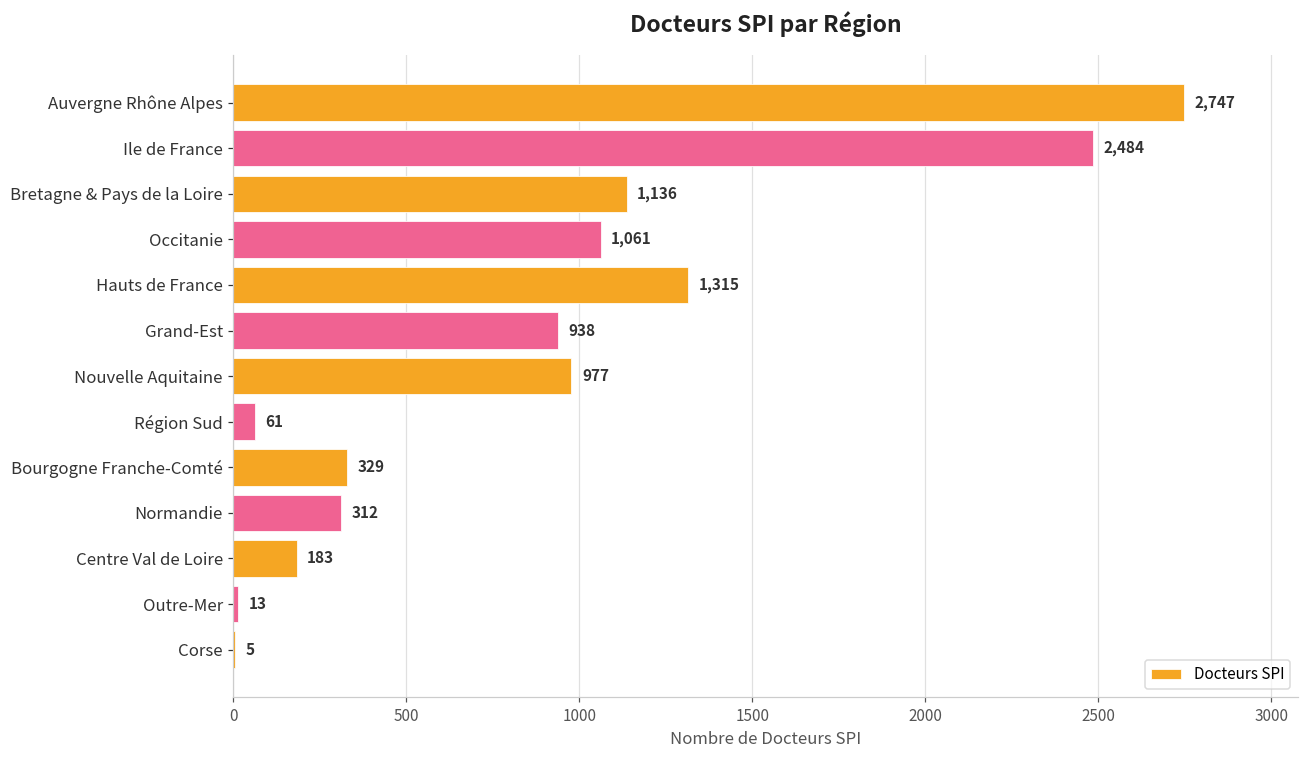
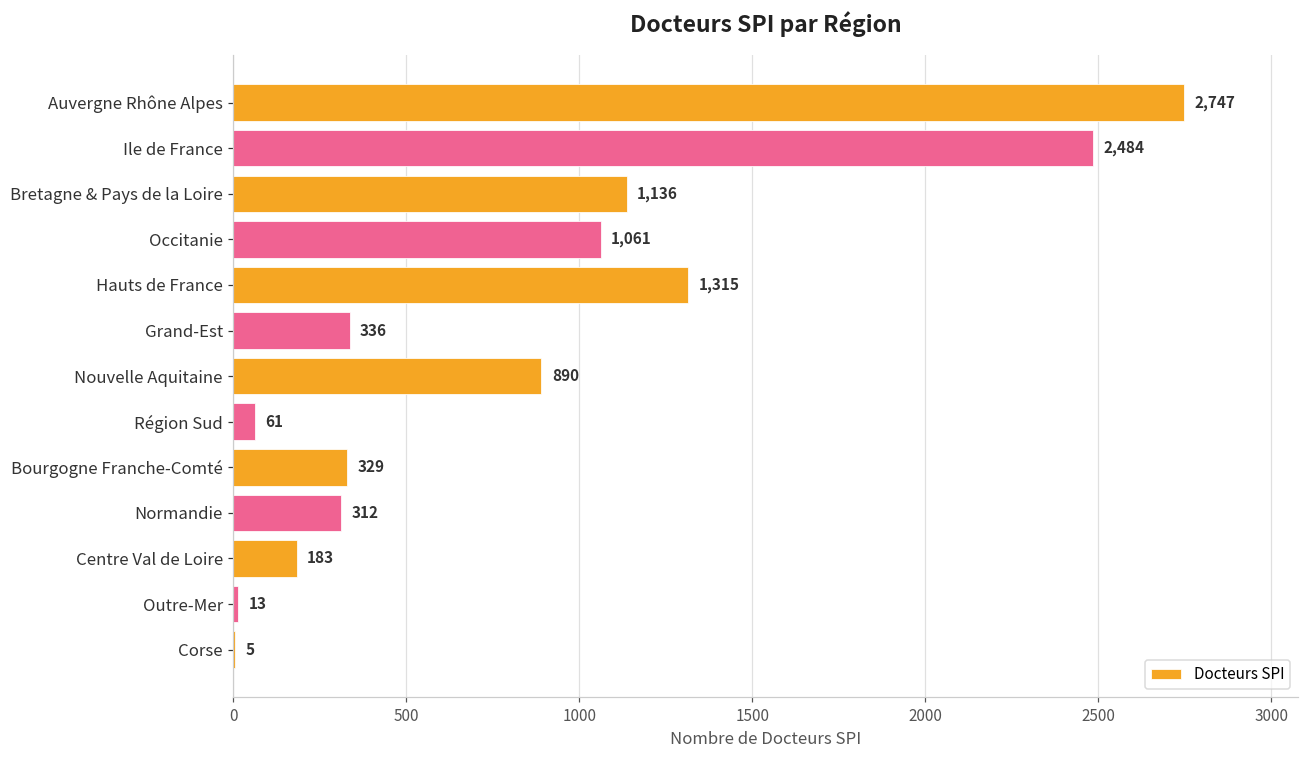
Grand-Est: 938 -> 336
Nouvelle Aquitaine: 977 -> 890
